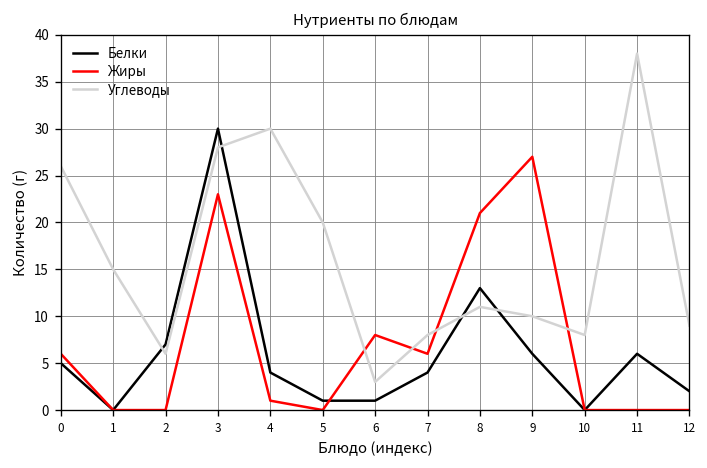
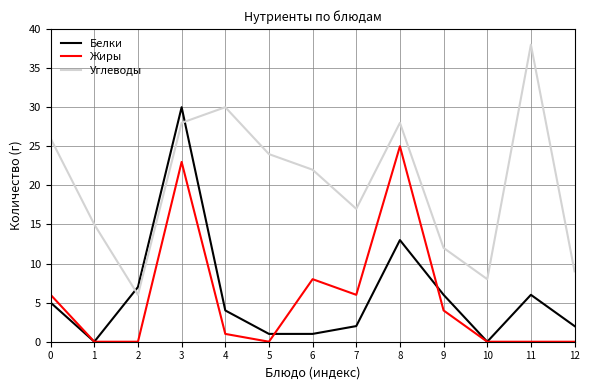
Углеводы, 5: 20 -> 24
Углеводы, 6: 3 -> 22
Белки, 7: 4 -> 2
Углеводы, 7: 8 -> 17
Жиры, 8: 21 -> 25
Углеводы, 8: 11 -> 28
Жиры, 9: 27 -> 4
Углеводы, 9: 10 -> 12
